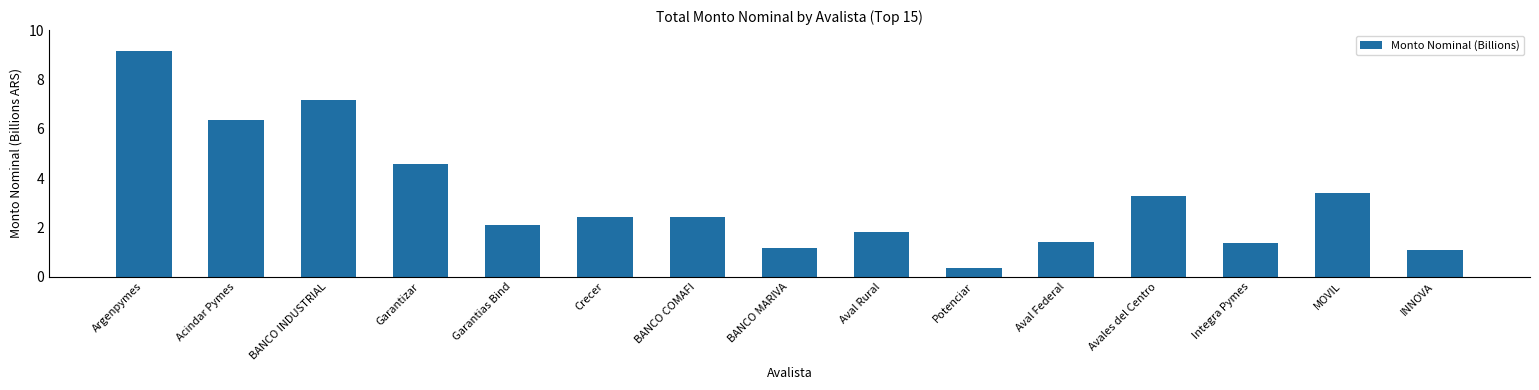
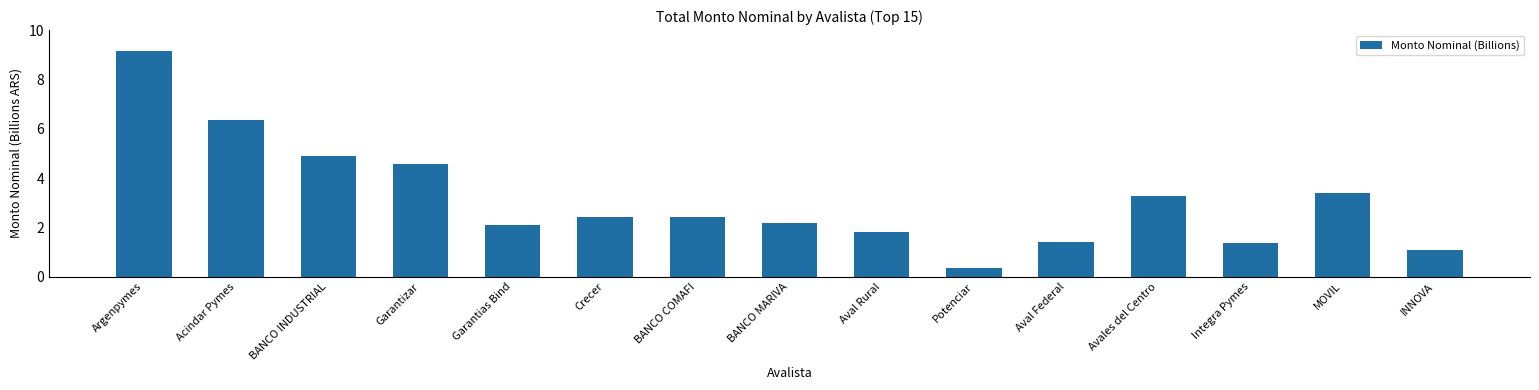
BANCO INDUSTRIAL: 7.2 -> 4.9
BANCO MARIVA: 1.2 -> 2.2
